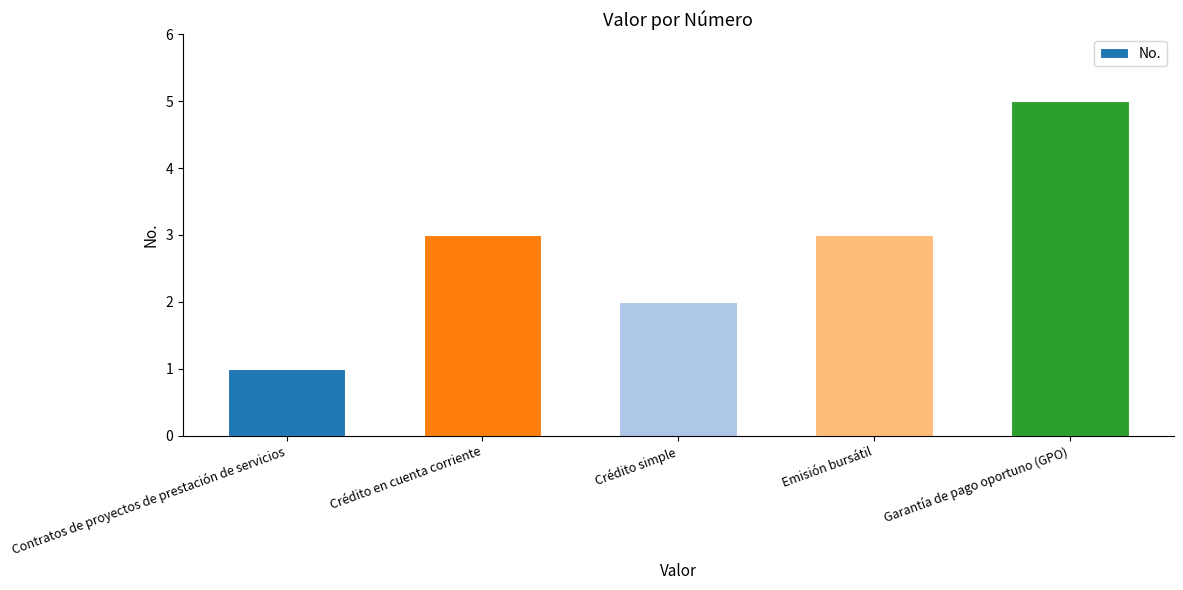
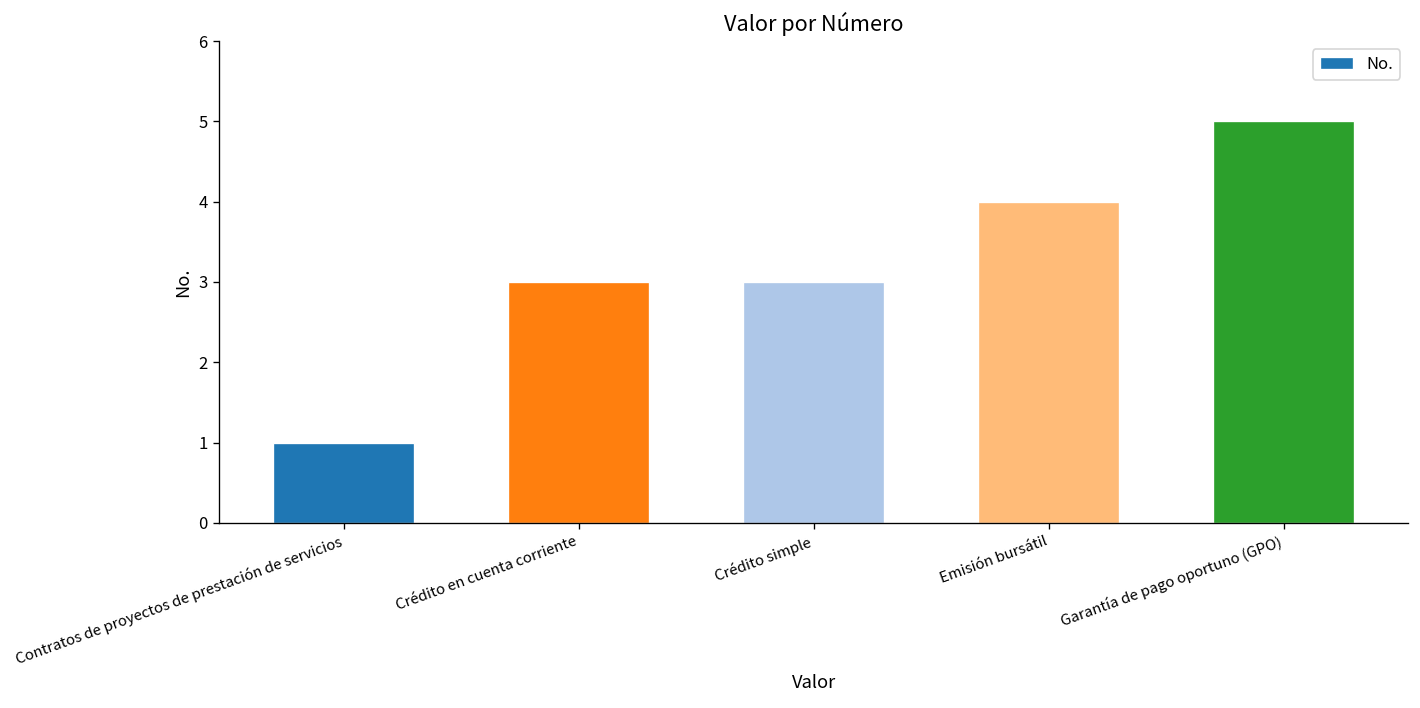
Crédito simple: 2 -> 3
Emisión bursátil: 3 -> 4
